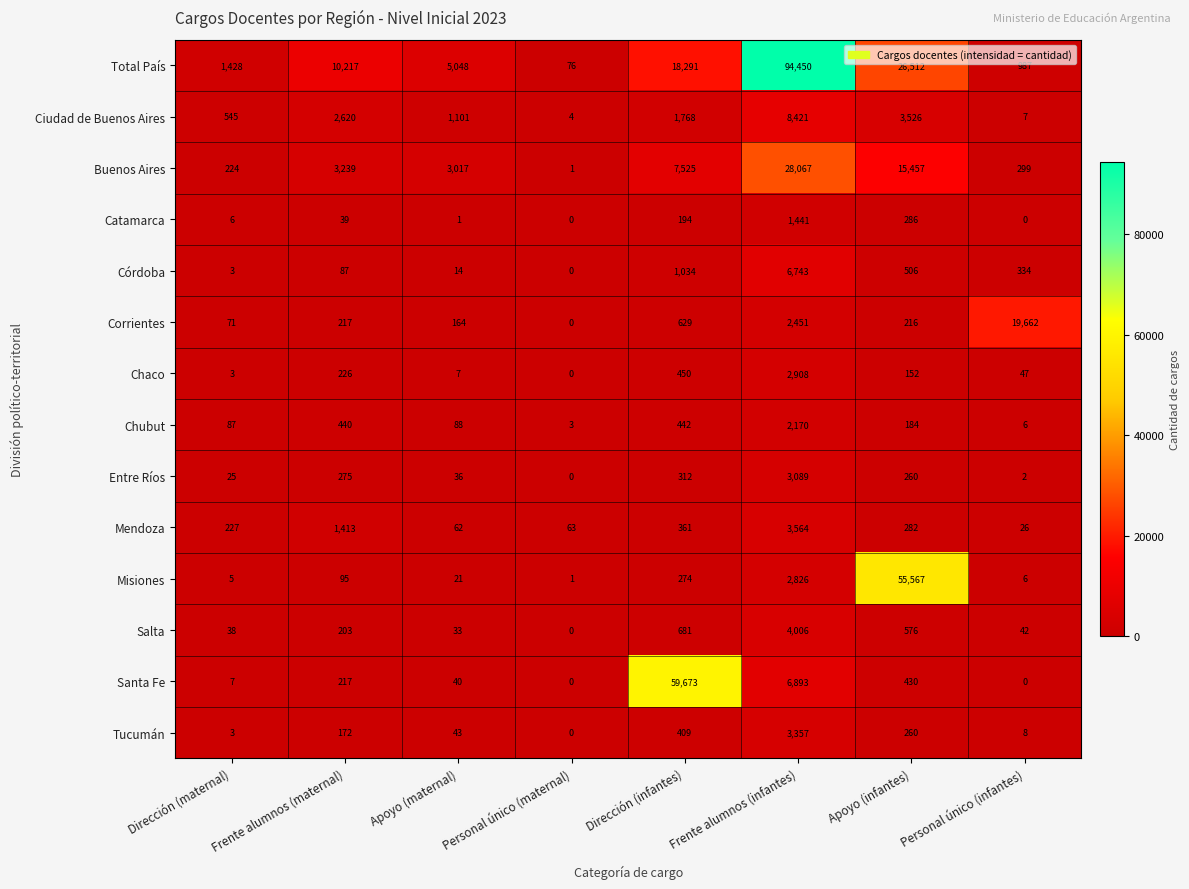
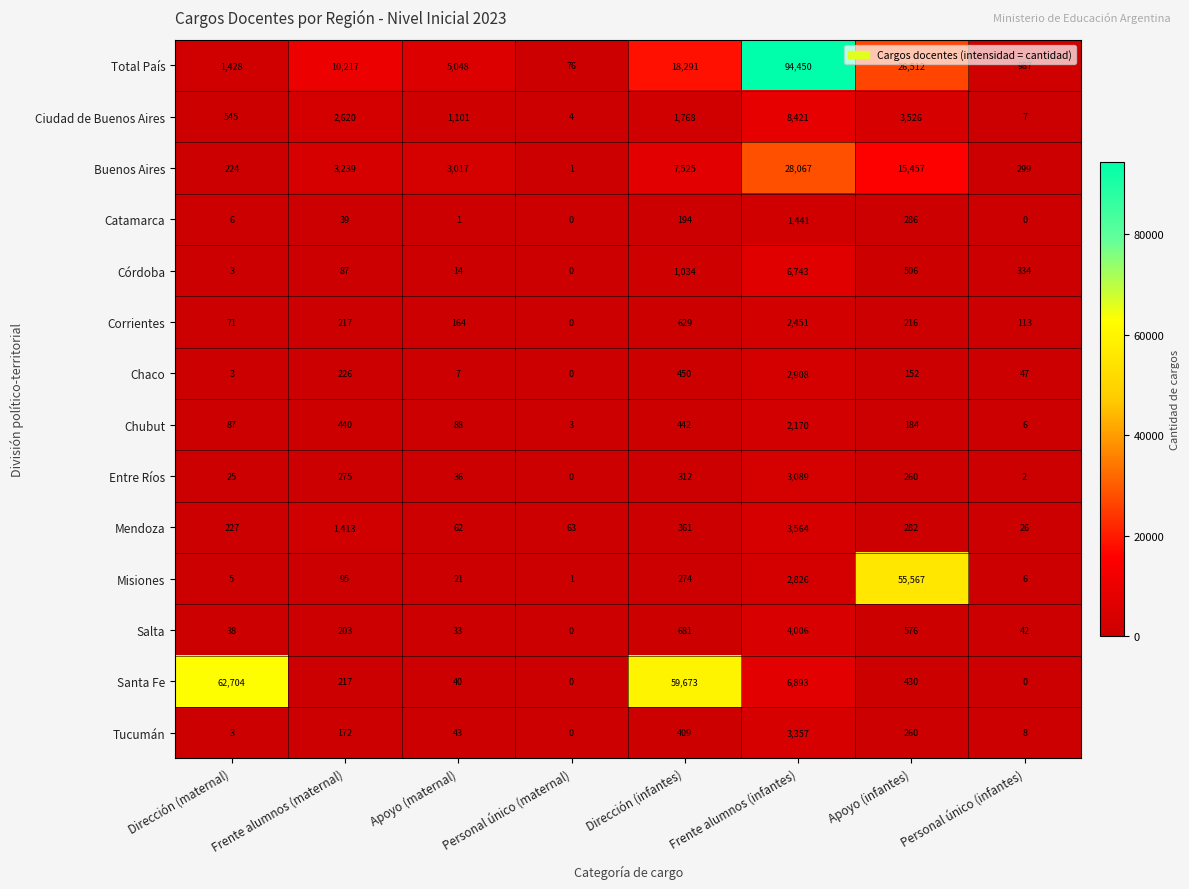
Corrientes, Personal único (infantes): 19,662 -> 113
Santa Fe, Dirección (maternal): 7 -> 62,704
